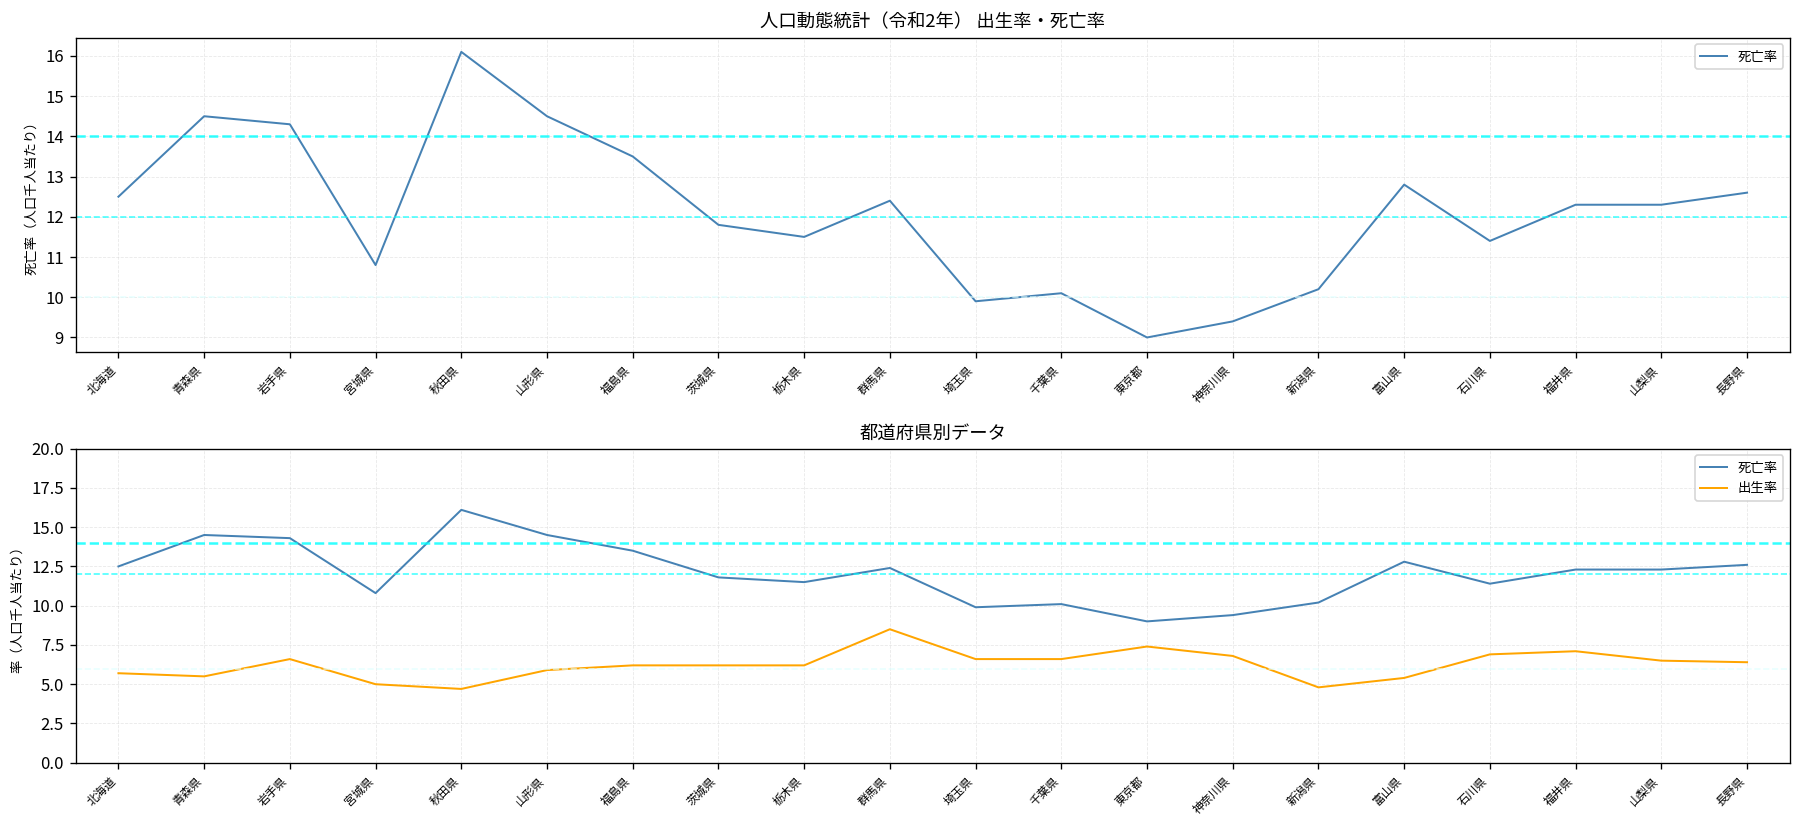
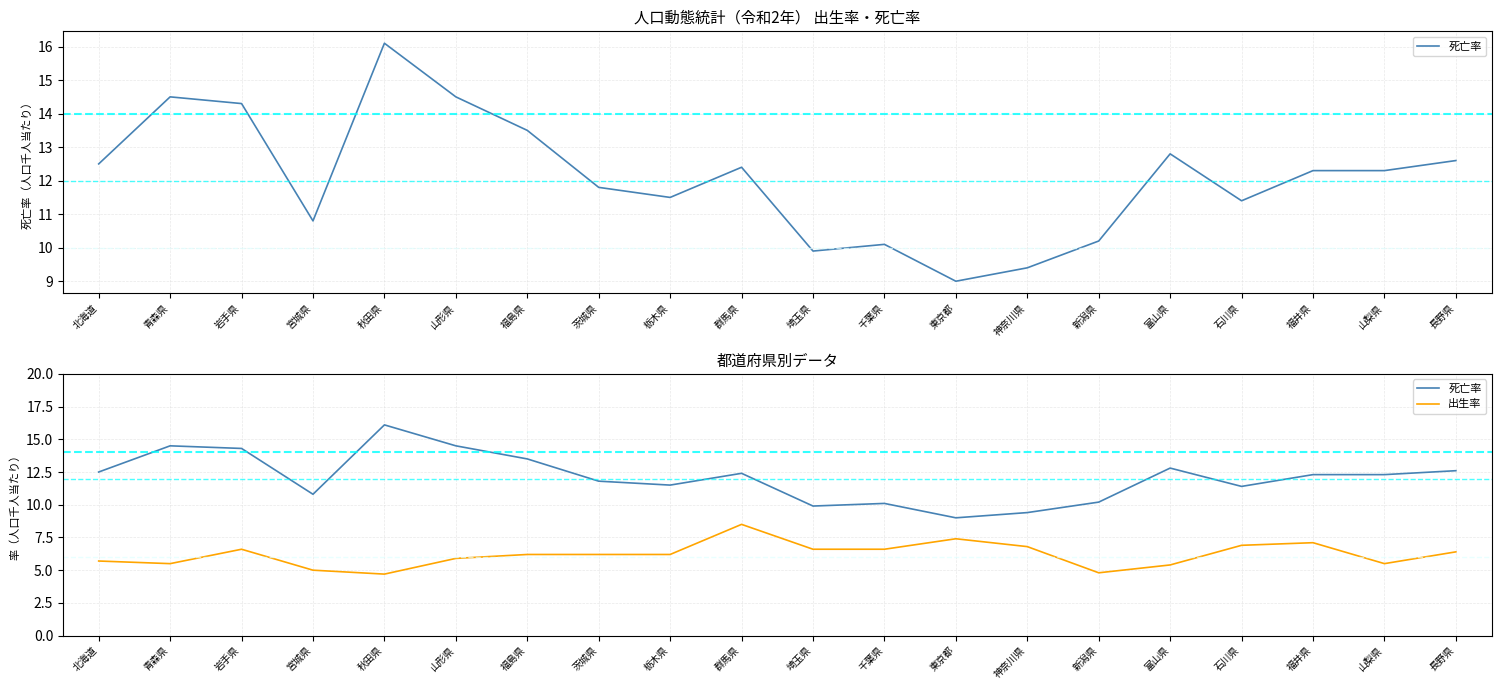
都道府県別データ, 出生率, 山梨県: 6.5 -> 5.5
